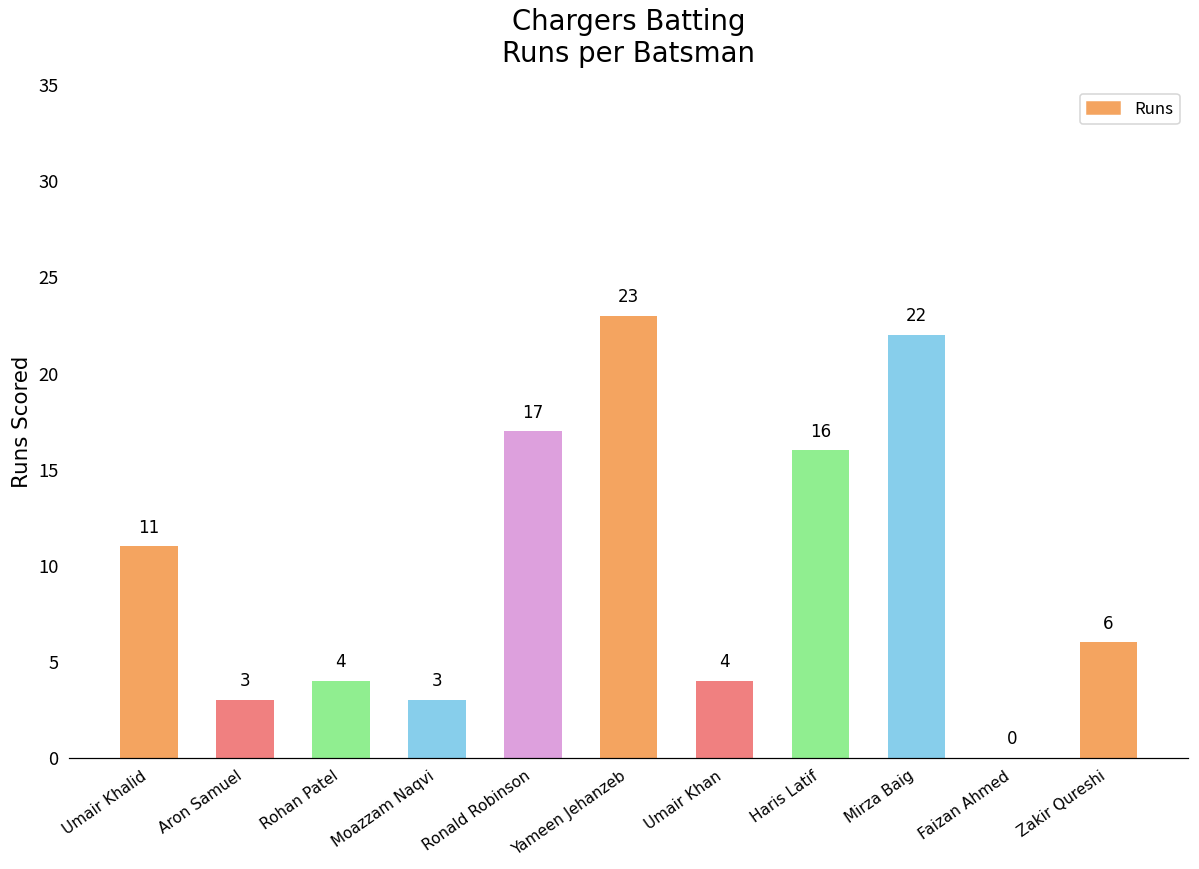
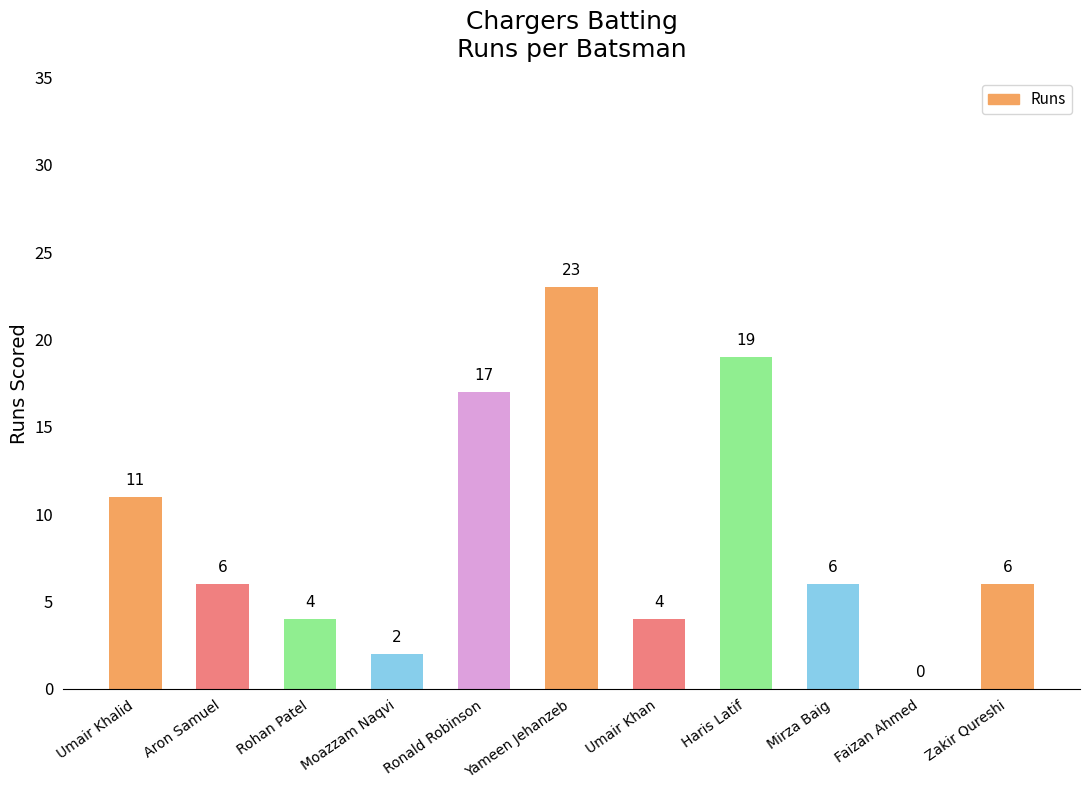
Aron Samuel: 3 -> 6
Moazzam Naqvi: 3 -> 2
Haris Latif: 16 -> 19
Mirza Baig: 22 -> 6
